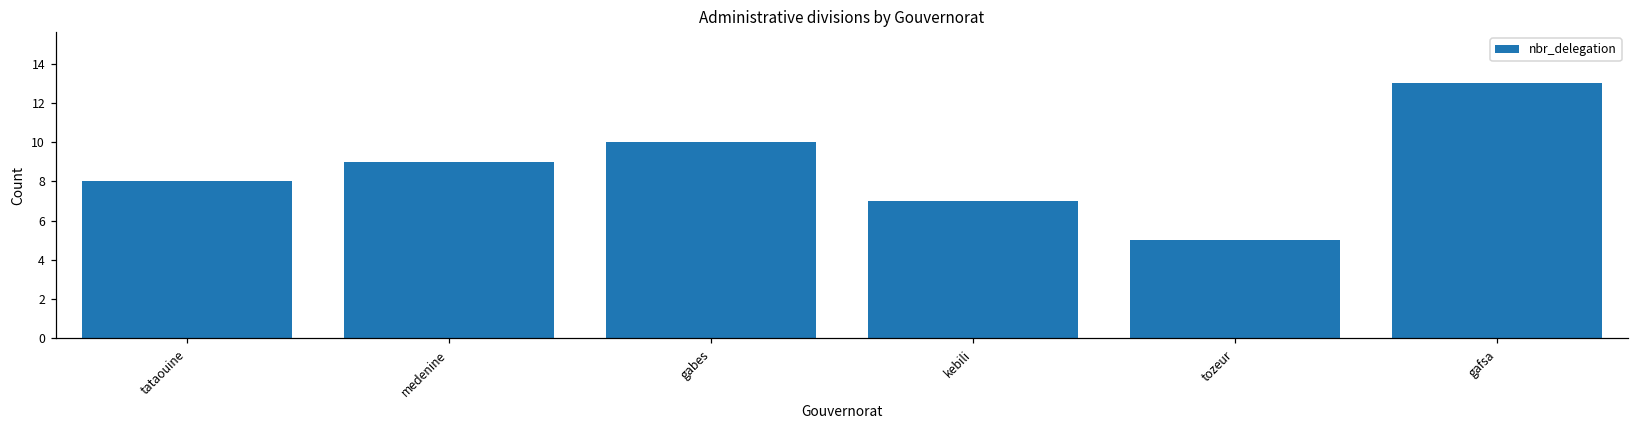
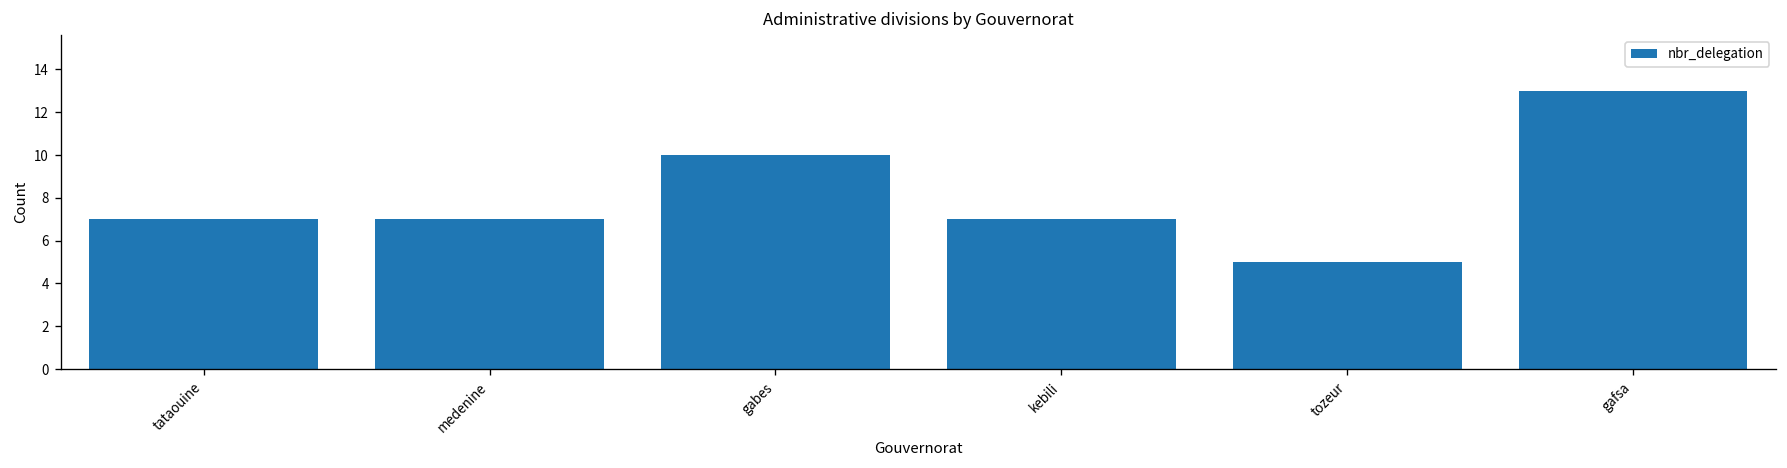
tataouine: 8 -> 7
medenine: 9 -> 7
